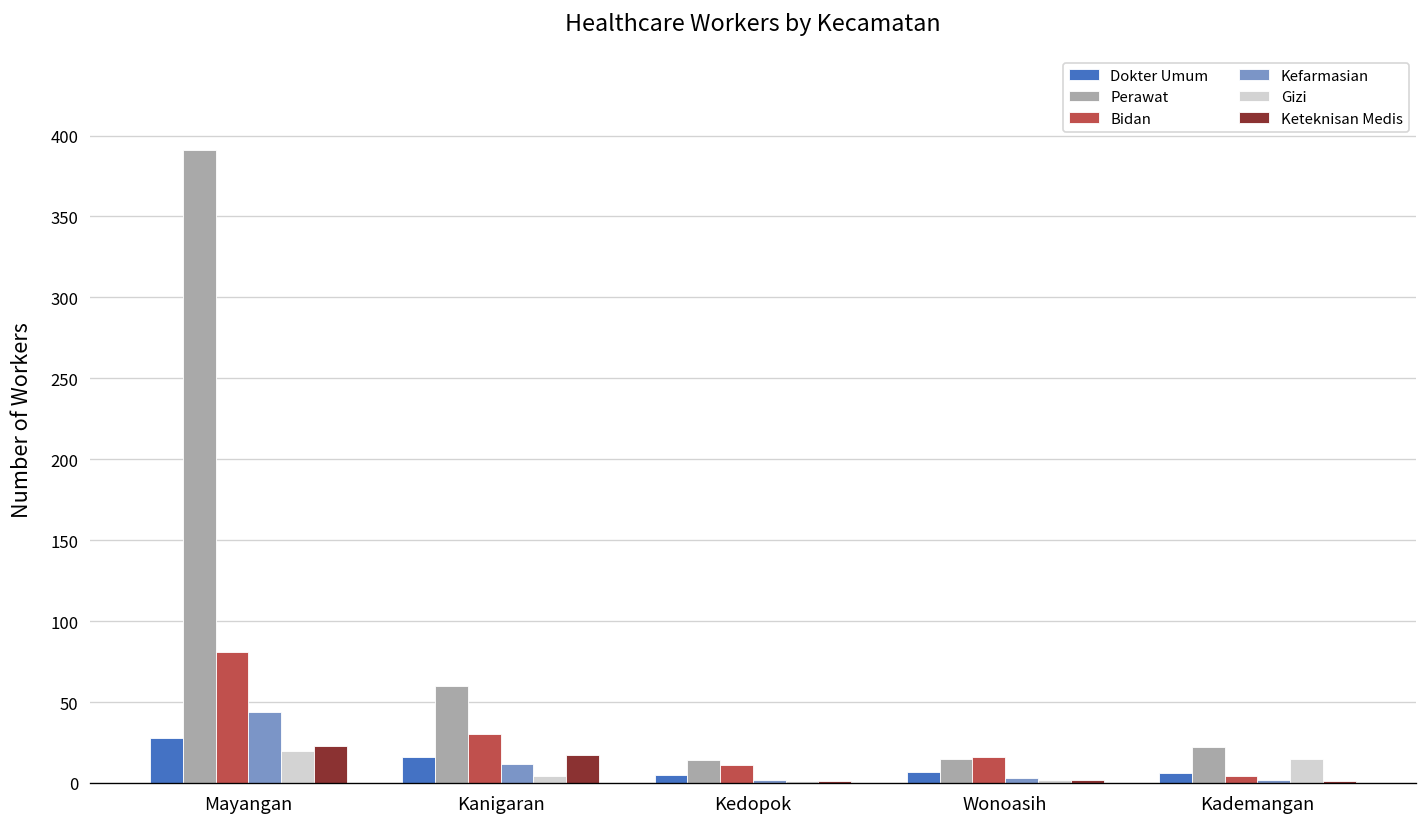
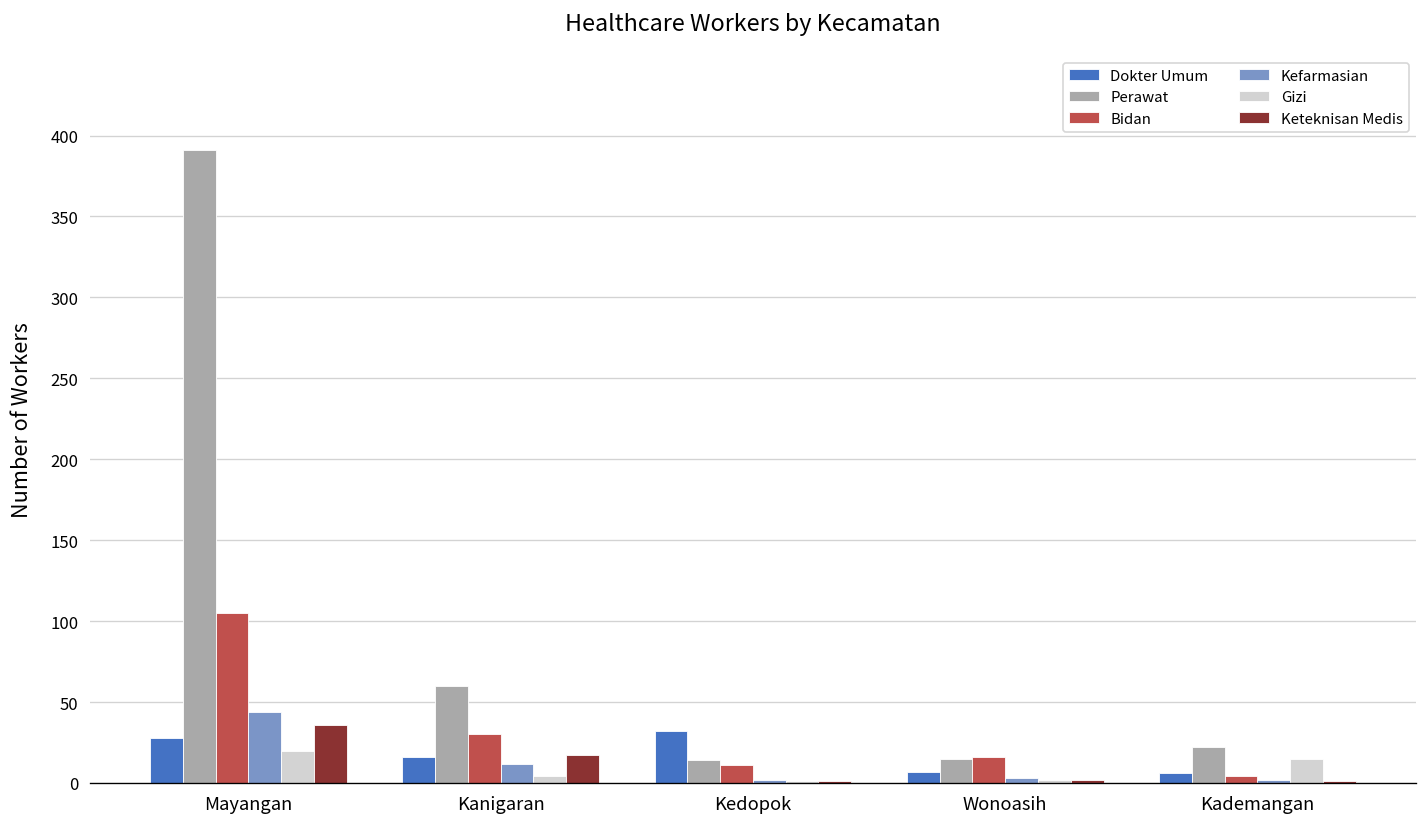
Bidan, Mayangan: 81 -> 105
Keteknisan Medis, Mayangan: 23 -> 36
Dokter Umum, Kedopok: 5 -> 32
